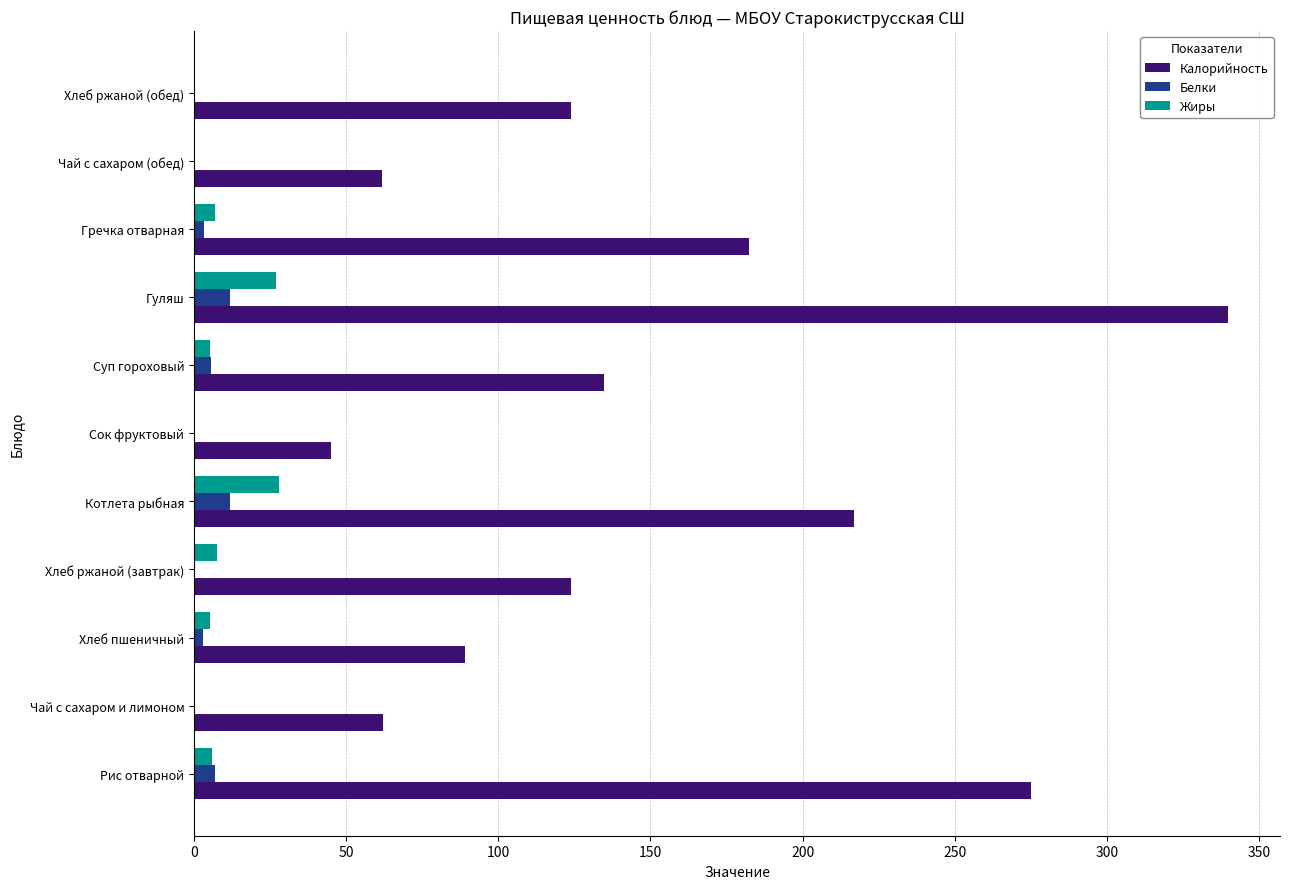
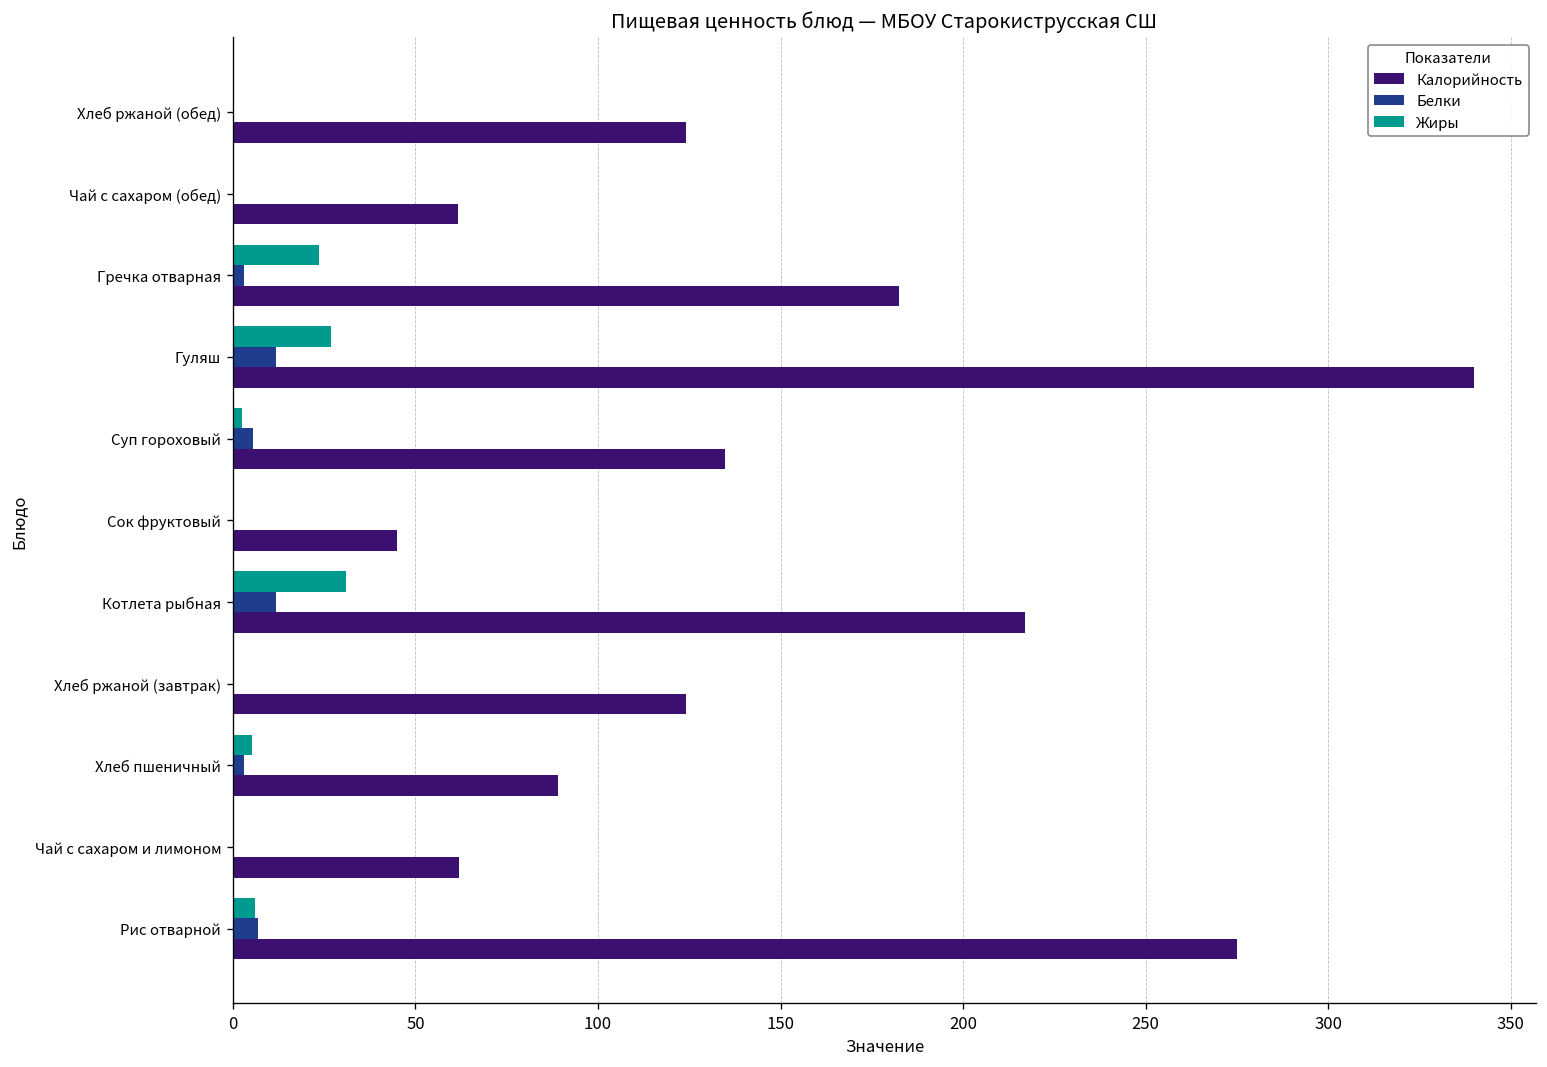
Жиры, Гречка отварная: 7 -> 24
Жиры, Суп гороховый: 5 -> 3
Жиры, Котлета рыбная: 28 -> 31
Жиры, Хлеб ржаной (завтрак): 8 -> 0
